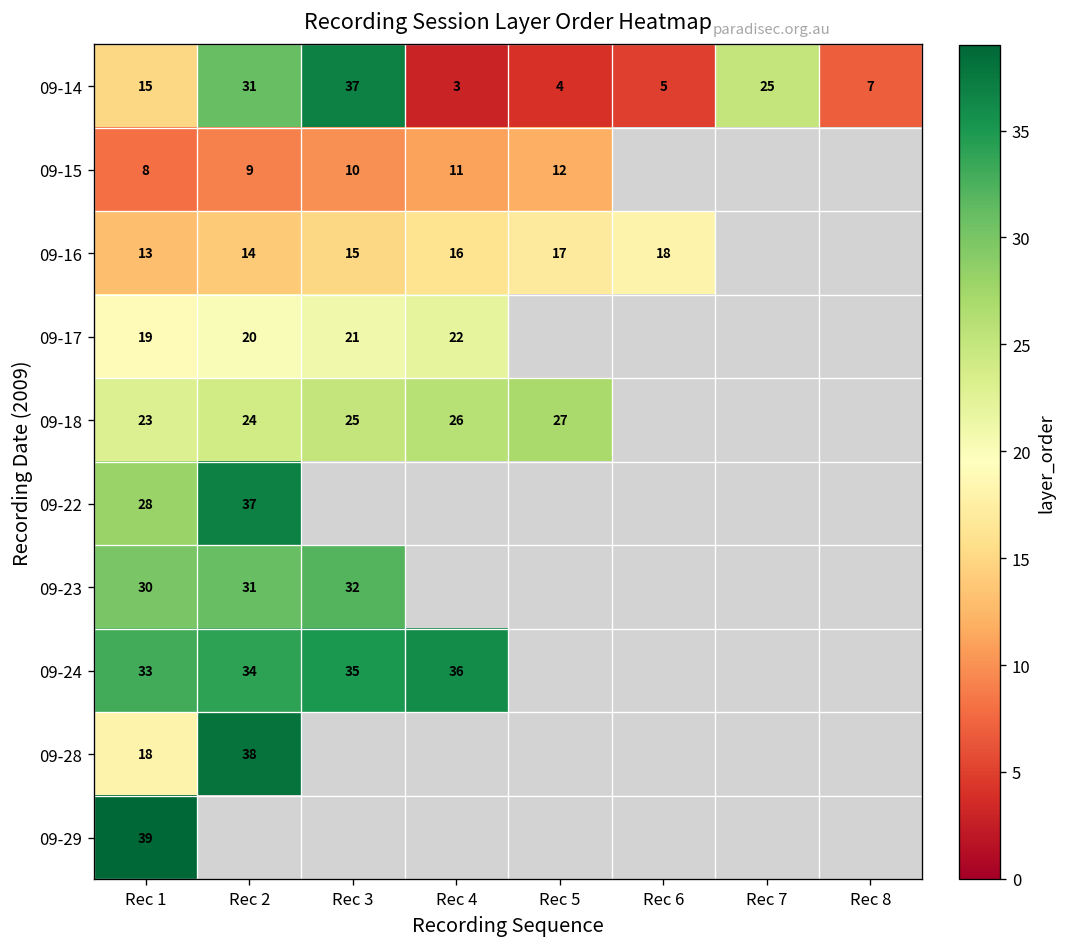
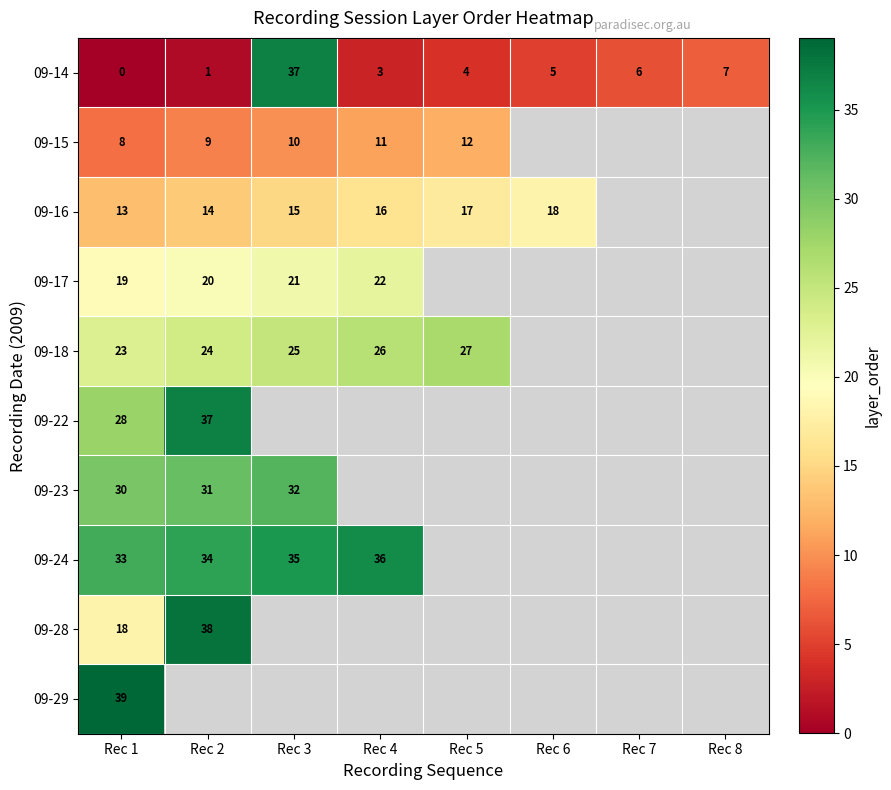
09-14, Rec 1: 15 -> 0
09-14, Rec 2: 31 -> 1
09-14, Rec 7: 25 -> 6
